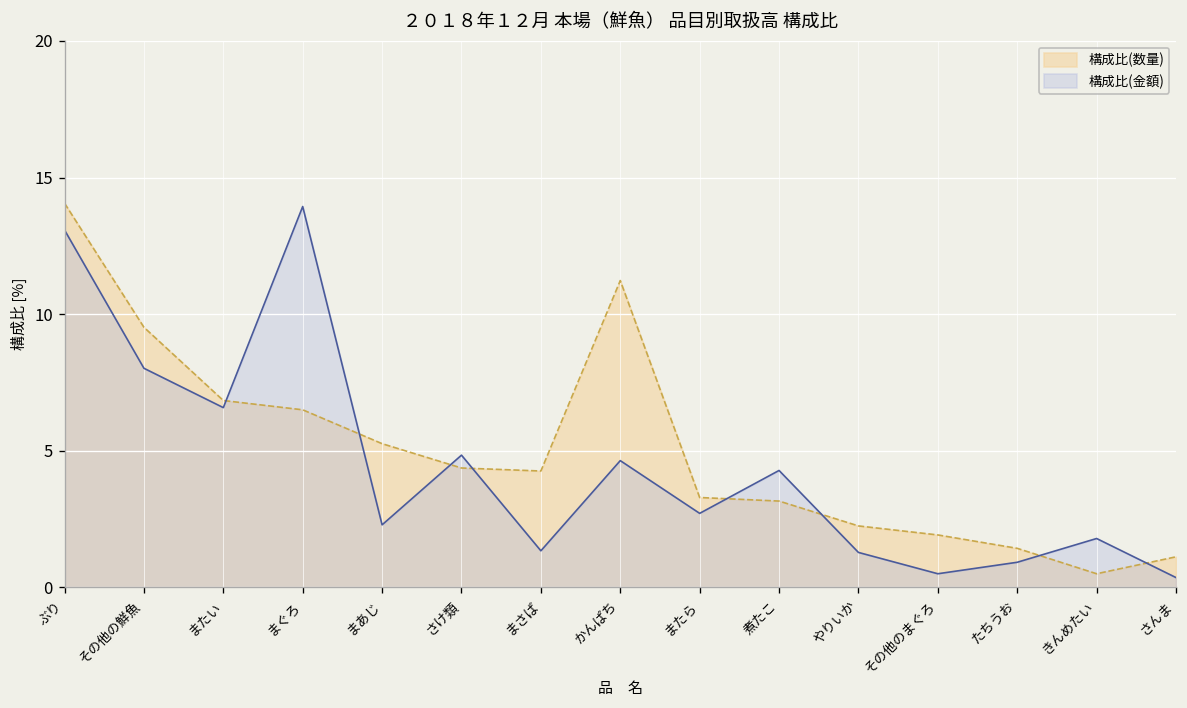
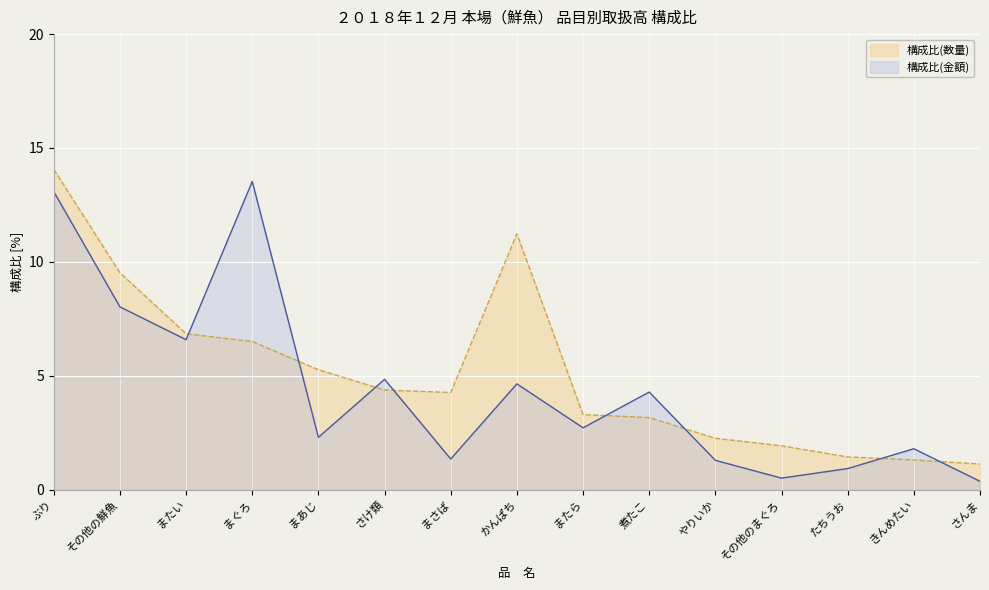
構成比(金額), まぐろ: 13.9 -> 13.5
構成比(数量), きんめたい: 0.5 -> 1.3
